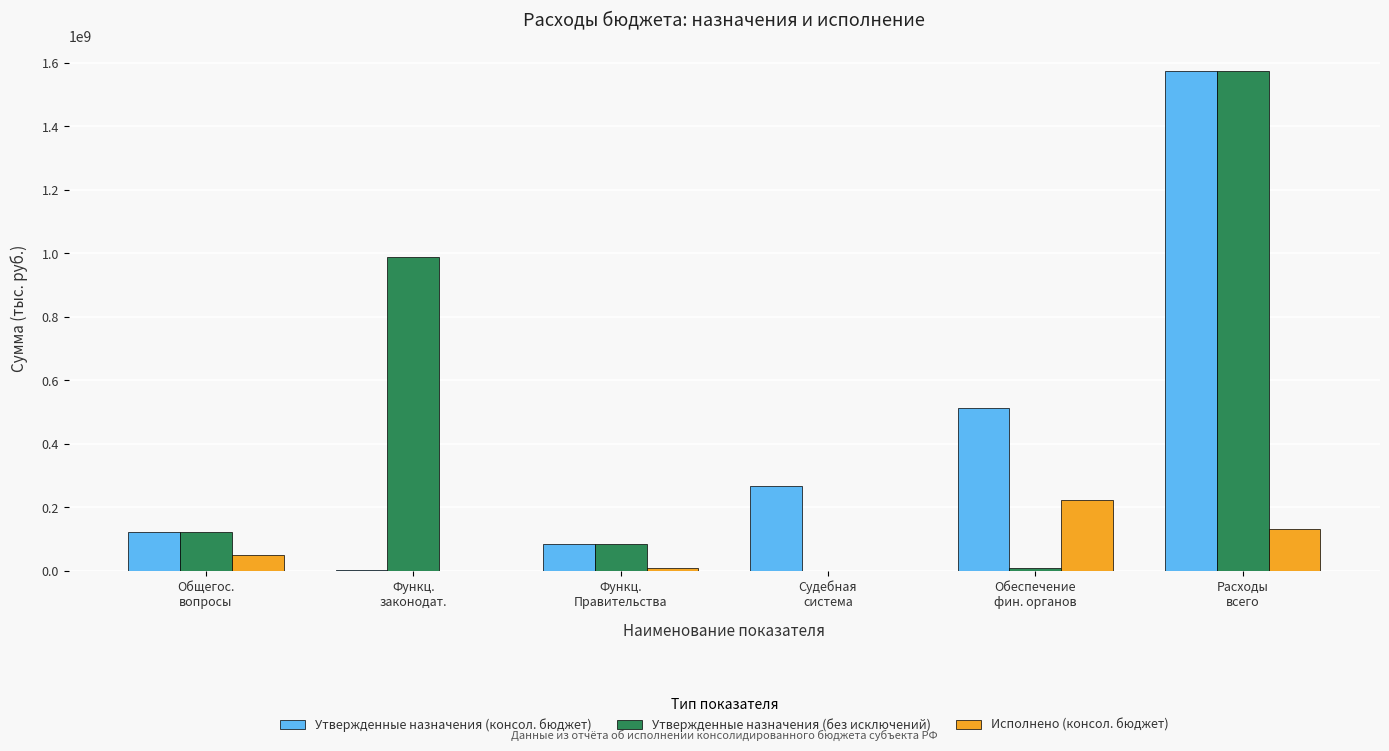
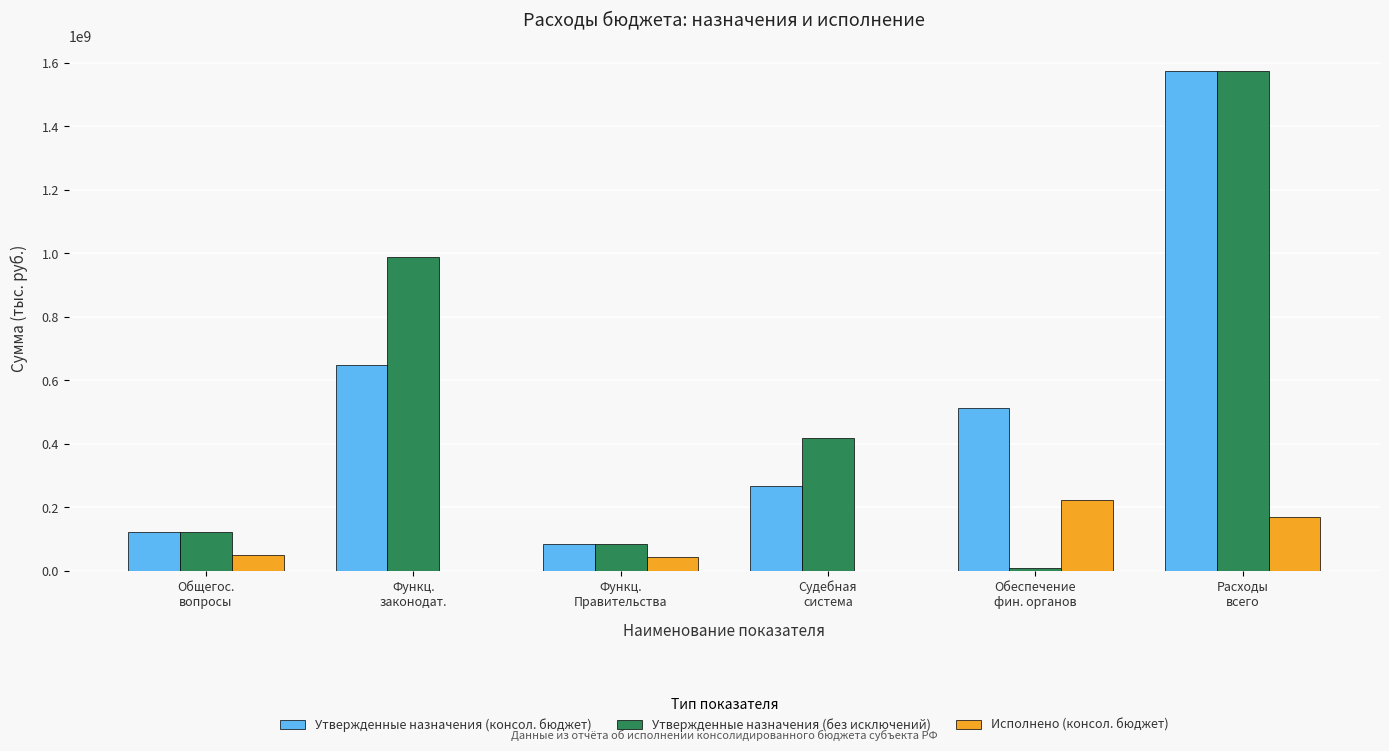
Утвержденные назначения (консол. бюджет), Функц. законодат.: 0 -> 650000000
Исполнено (консол. бюджет), Функц. Правительства: 10000000 -> 40000000
Утвержденные назначения (без исключений), Судебная система: 0 -> 420000000
Исполнено (консол. бюджет), Расходы всего: 130000000 -> 170000000
